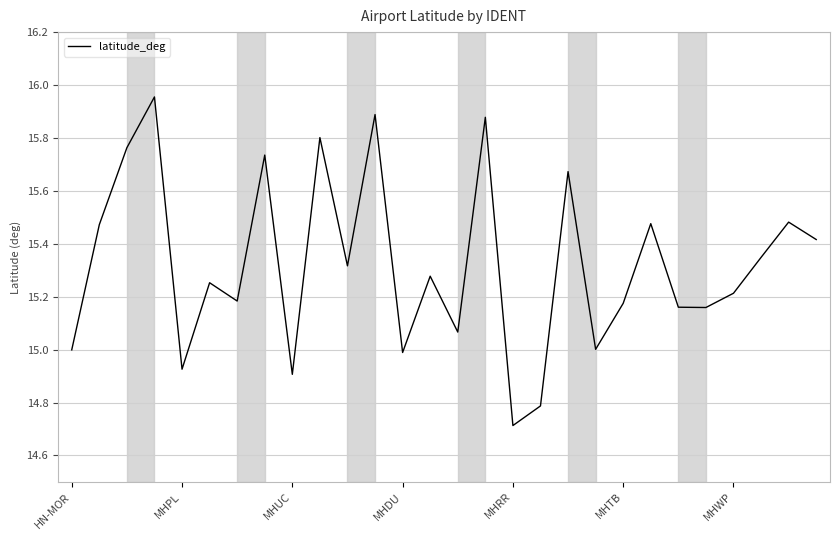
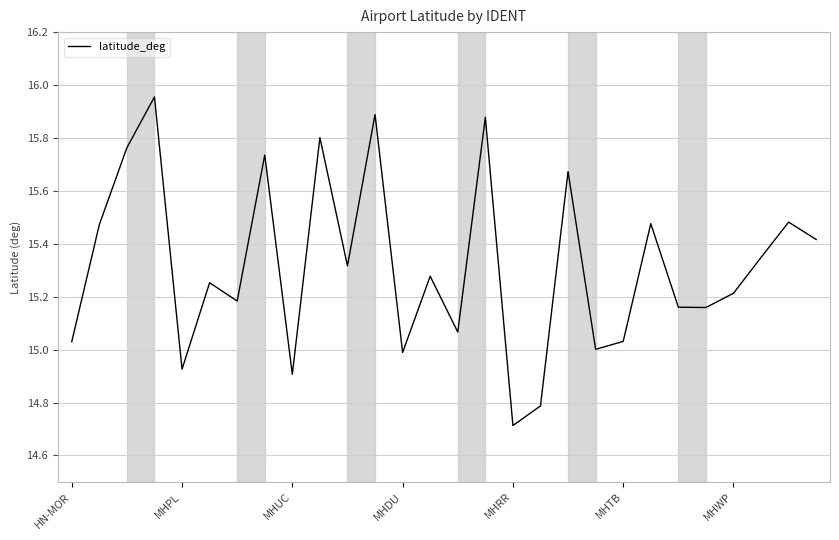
HN-MOR: 15.00 -> 15.03
MHTB: 15.18 -> 15.03
